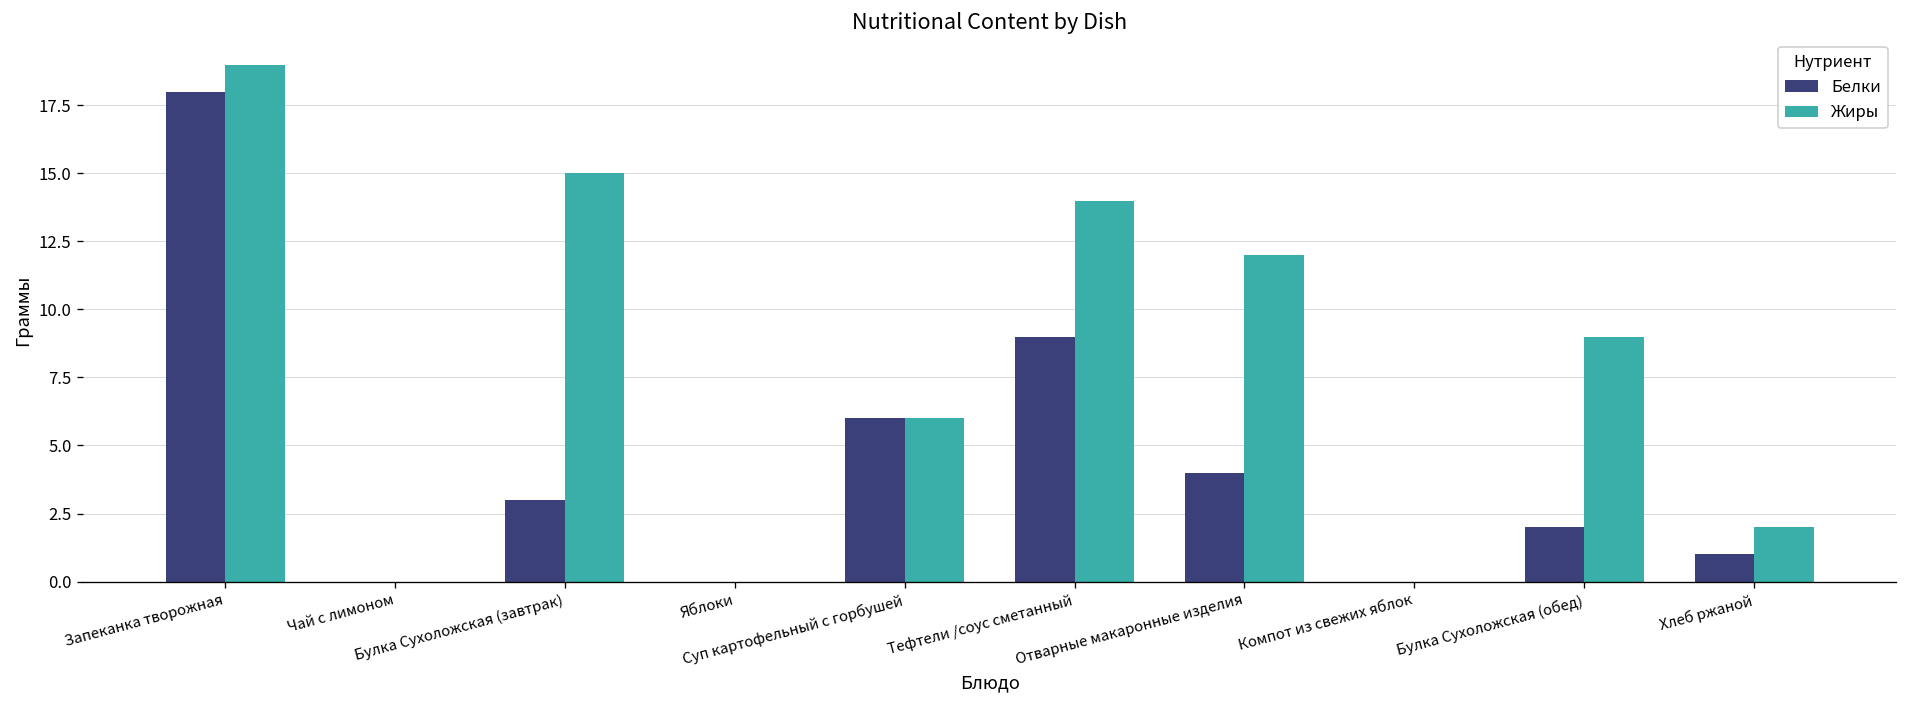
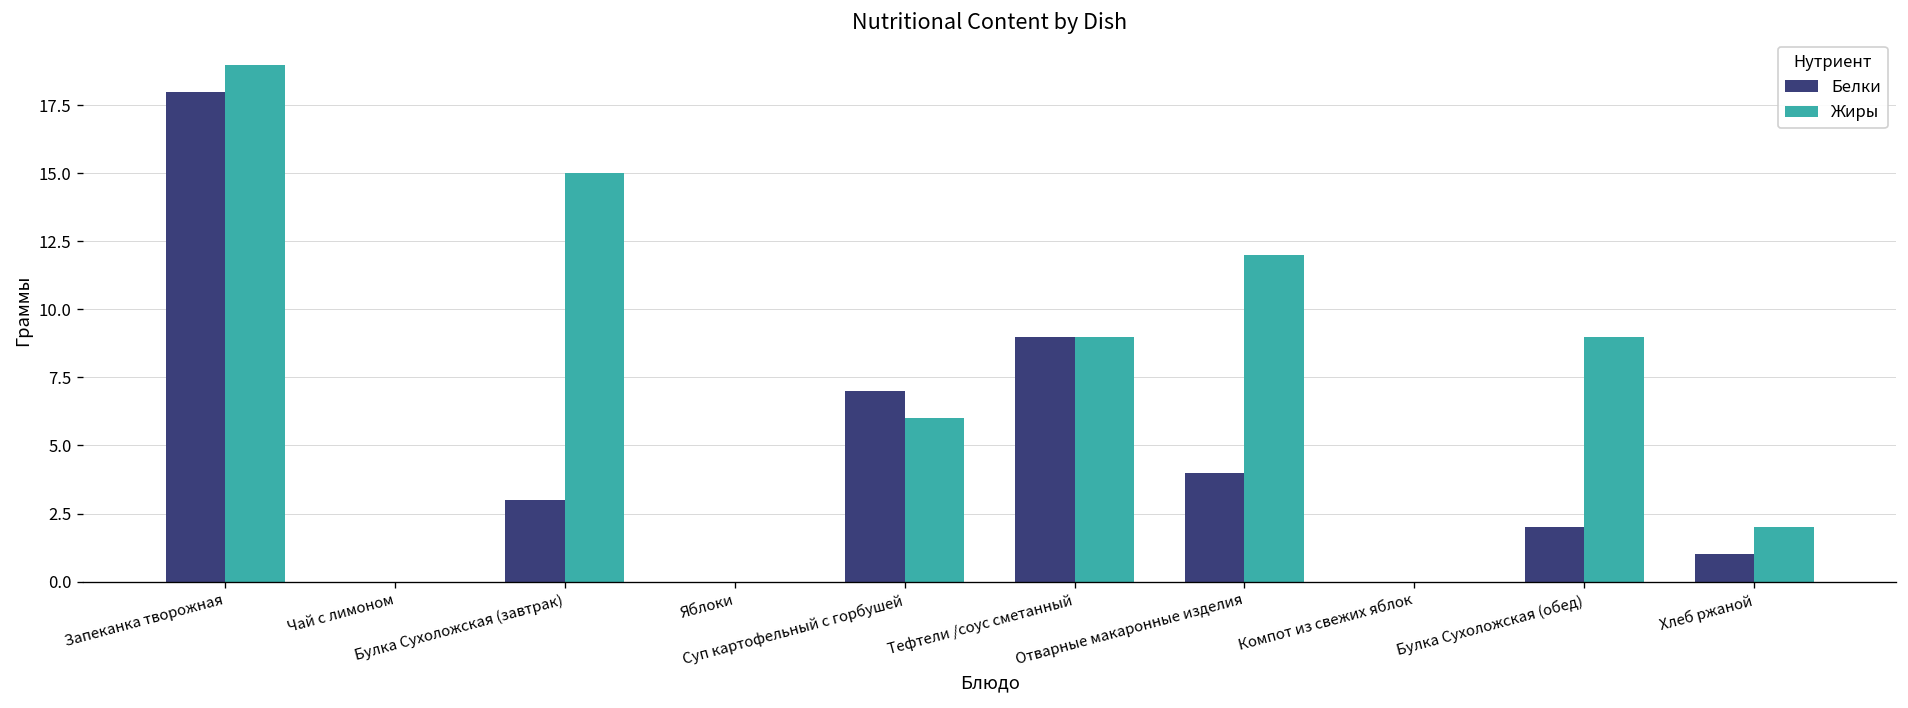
Белки, Суп картофельный с горбушей: 6 -> 7
Жиры, Тефтели /соус сметанный: 14 -> 9
